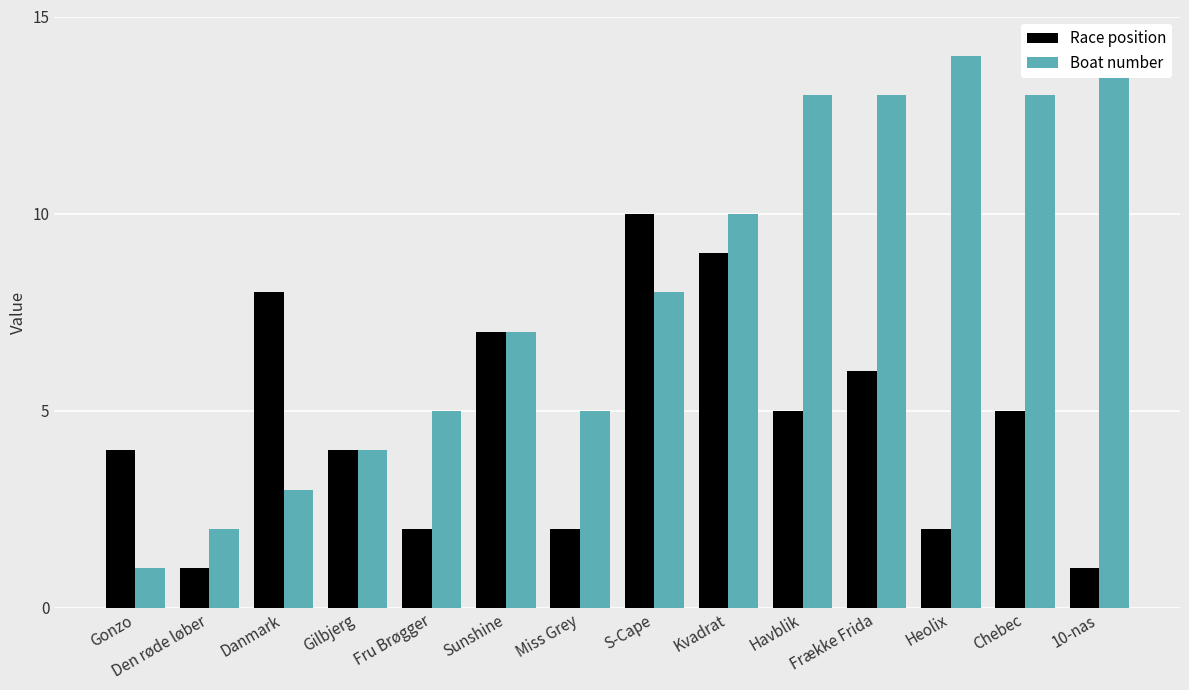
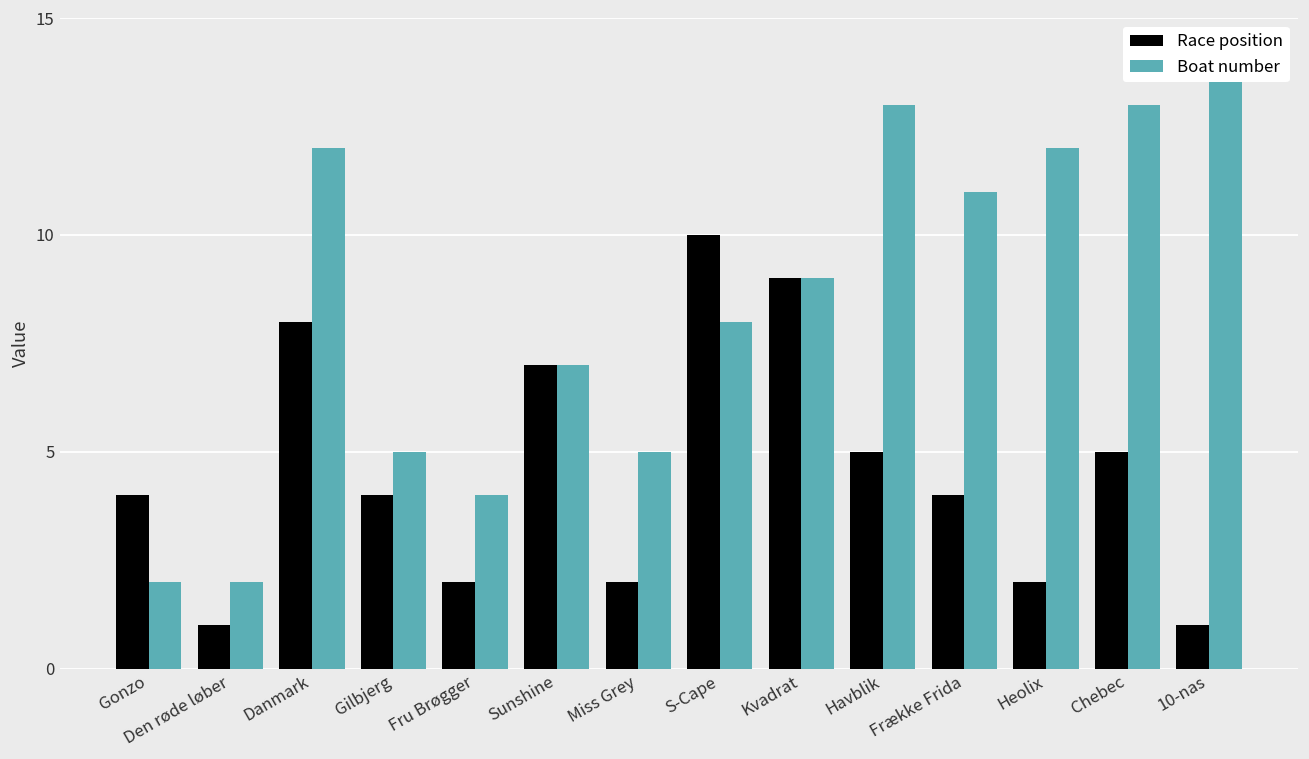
Boat number, Gonzo: 1 -> 2
Boat number, Danmark: 3 -> 12
Boat number, Gilbjerg: 4 -> 5
Boat number, Fru Brøgger: 5 -> 4
Boat number, Kvadrat: 10 -> 9
Race position, Frække Frida: 6 -> 4
Boat number, Frække Frida: 13 -> 11
Boat number, Heolix: 14 -> 12
